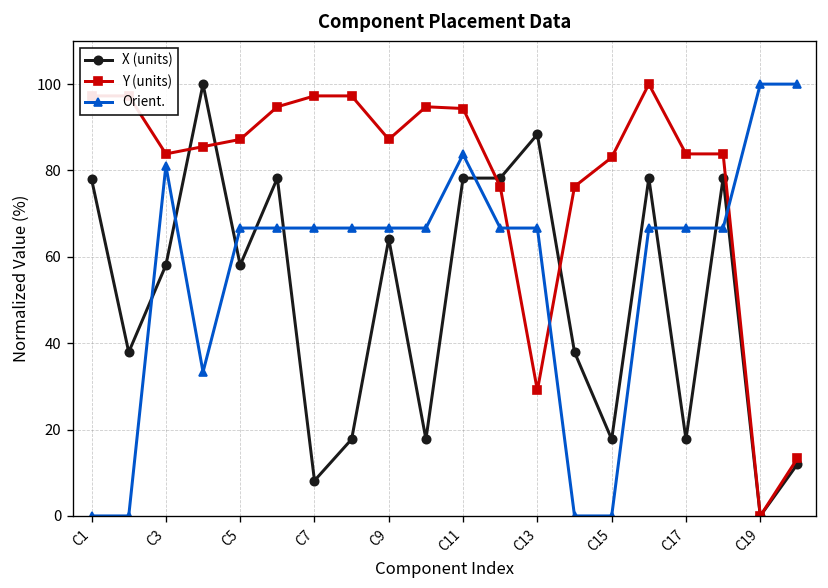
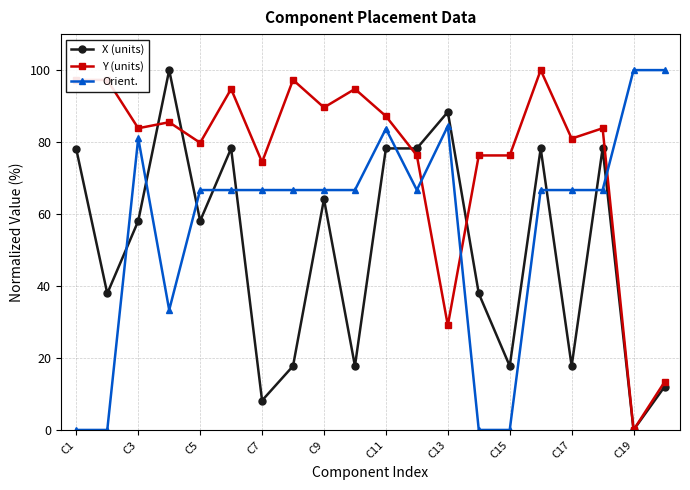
Y (units), C5: 87 -> 80
Y (units), C7: 97 -> 74
Y (units), C9: 87 -> 90
Y (units), C11: 94 -> 87
Orient., C13: 67 -> 84
Y (units), C15: 83 -> 76
Y (units), C17: 84 -> 81
